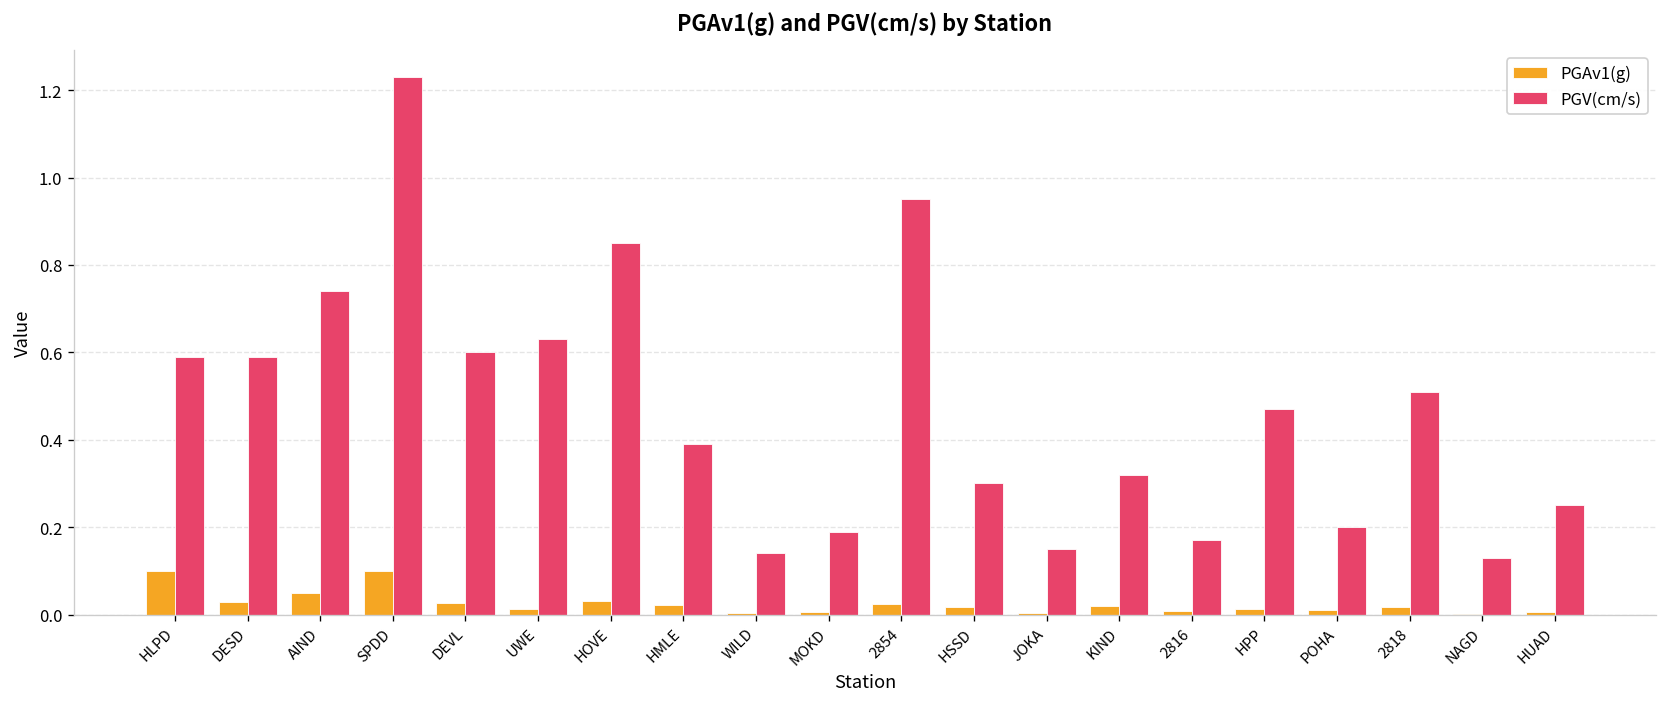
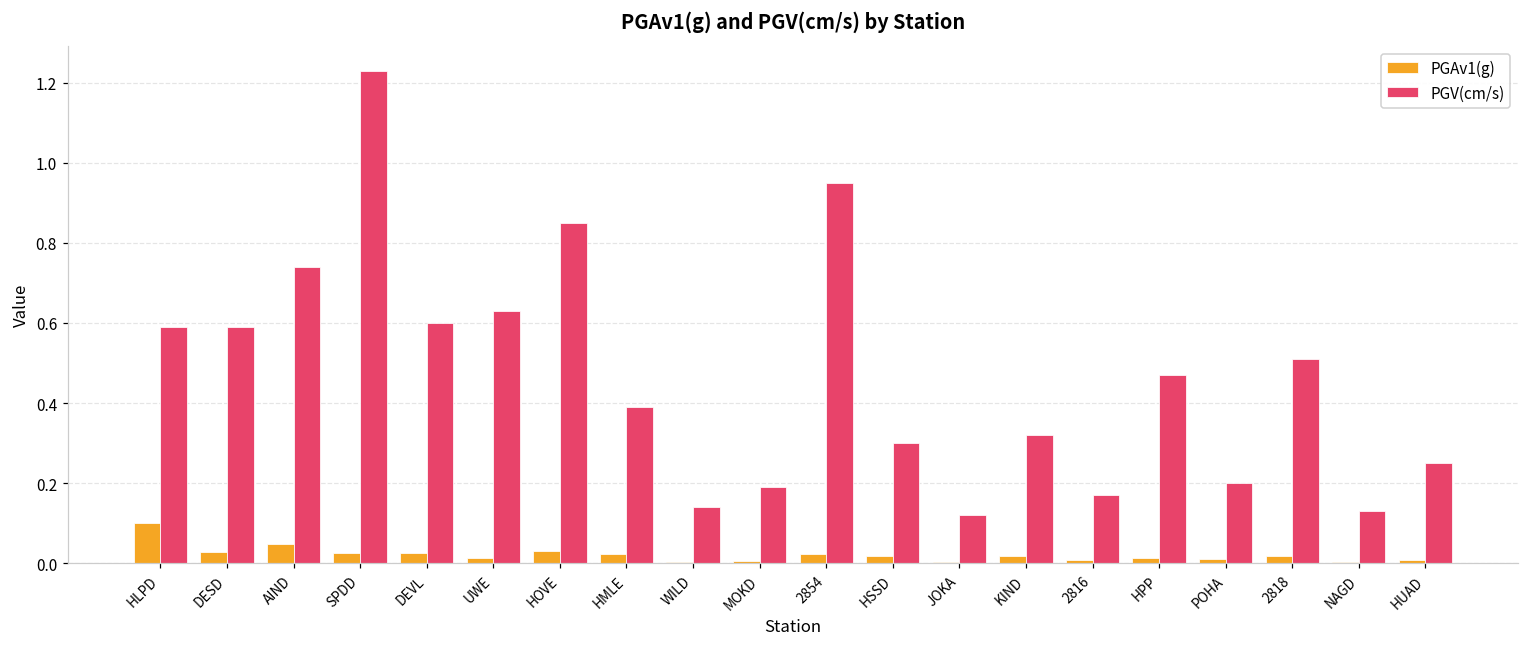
PGAv1(g), SPDD: 0.10 -> 0.03
PGV(cm/s), JOKA: 0.15 -> 0.12
